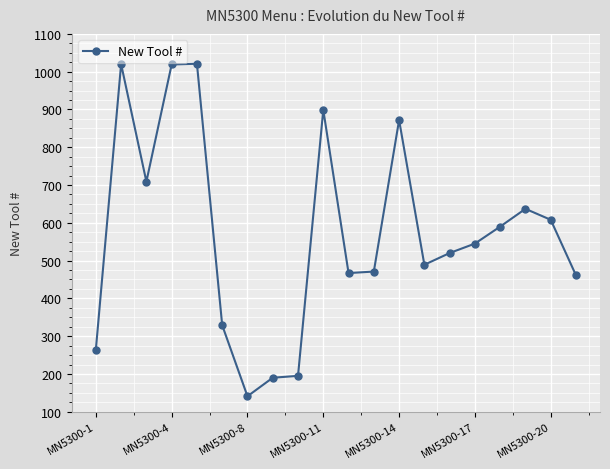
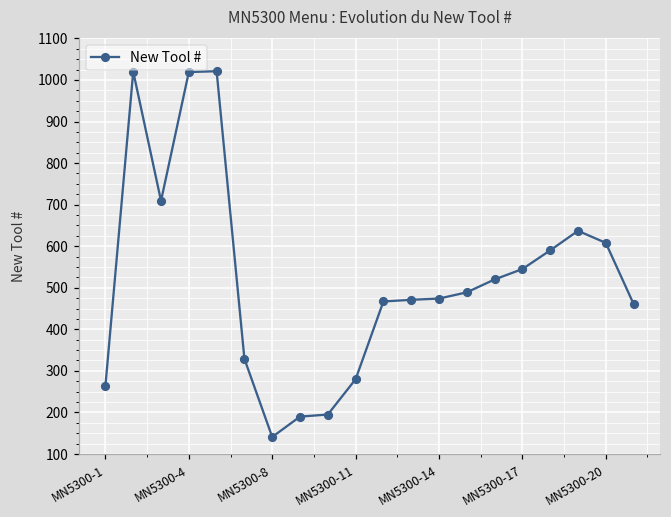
MN5300-11: 900 -> 280
MN5300-14: 870 -> 470
